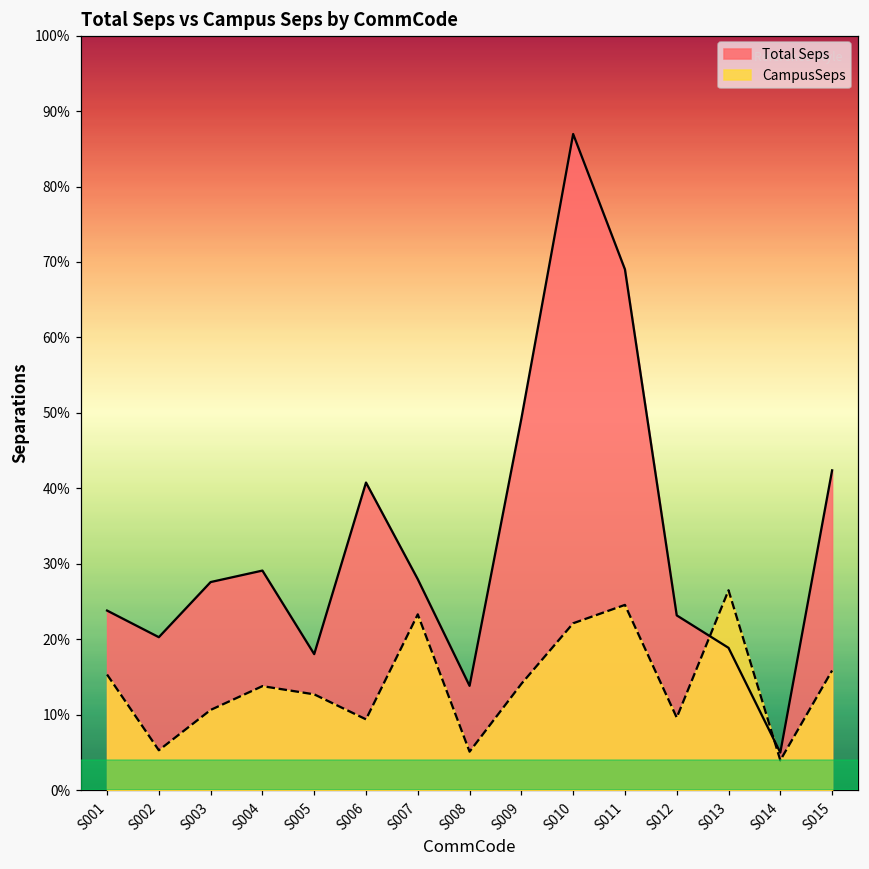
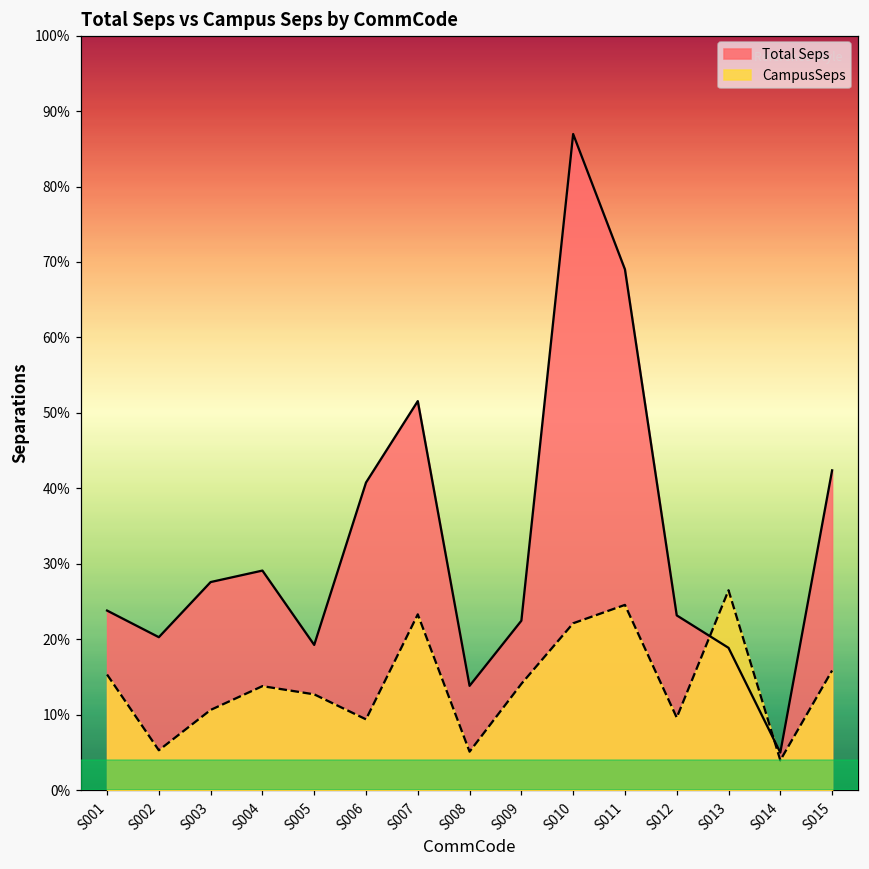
Total Seps, S005: 18% -> 19%
Total Seps, S007: 28% -> 52%
Total Seps, S009: 49% -> 22%
